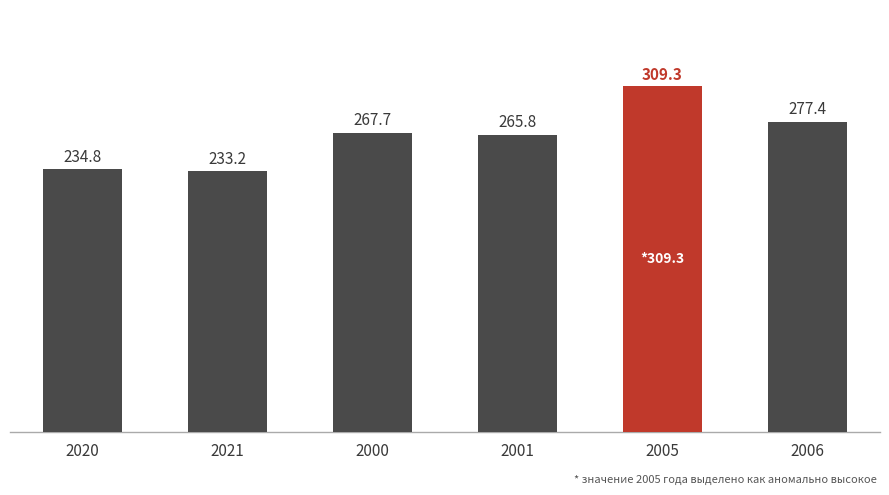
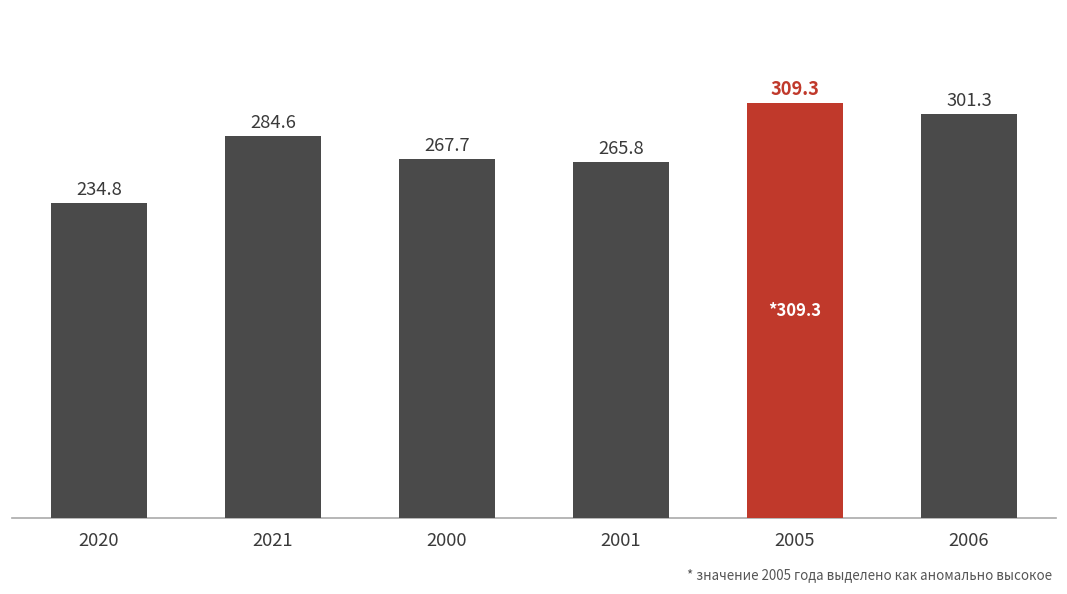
2021: 233.2 -> 284.6
2006: 277.4 -> 301.3
